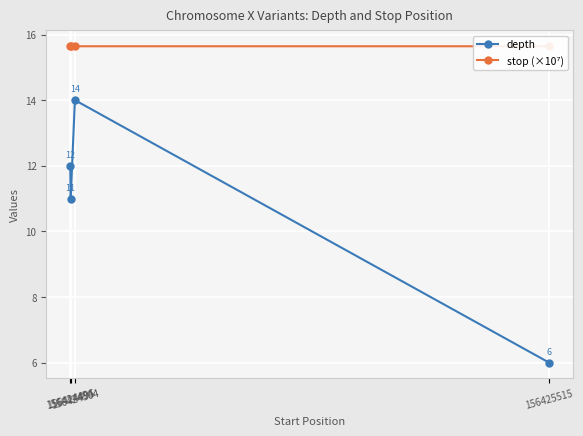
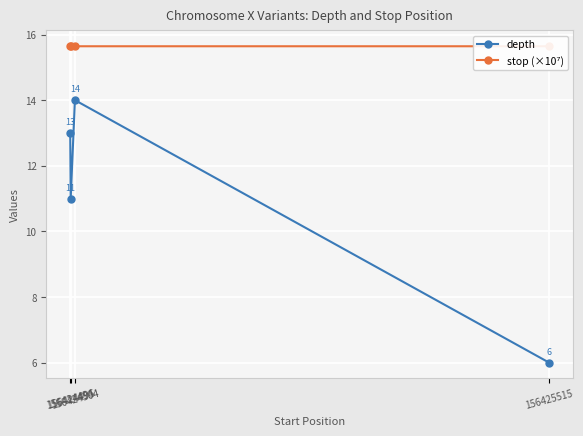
depth, 156424494: 12 -> 13
